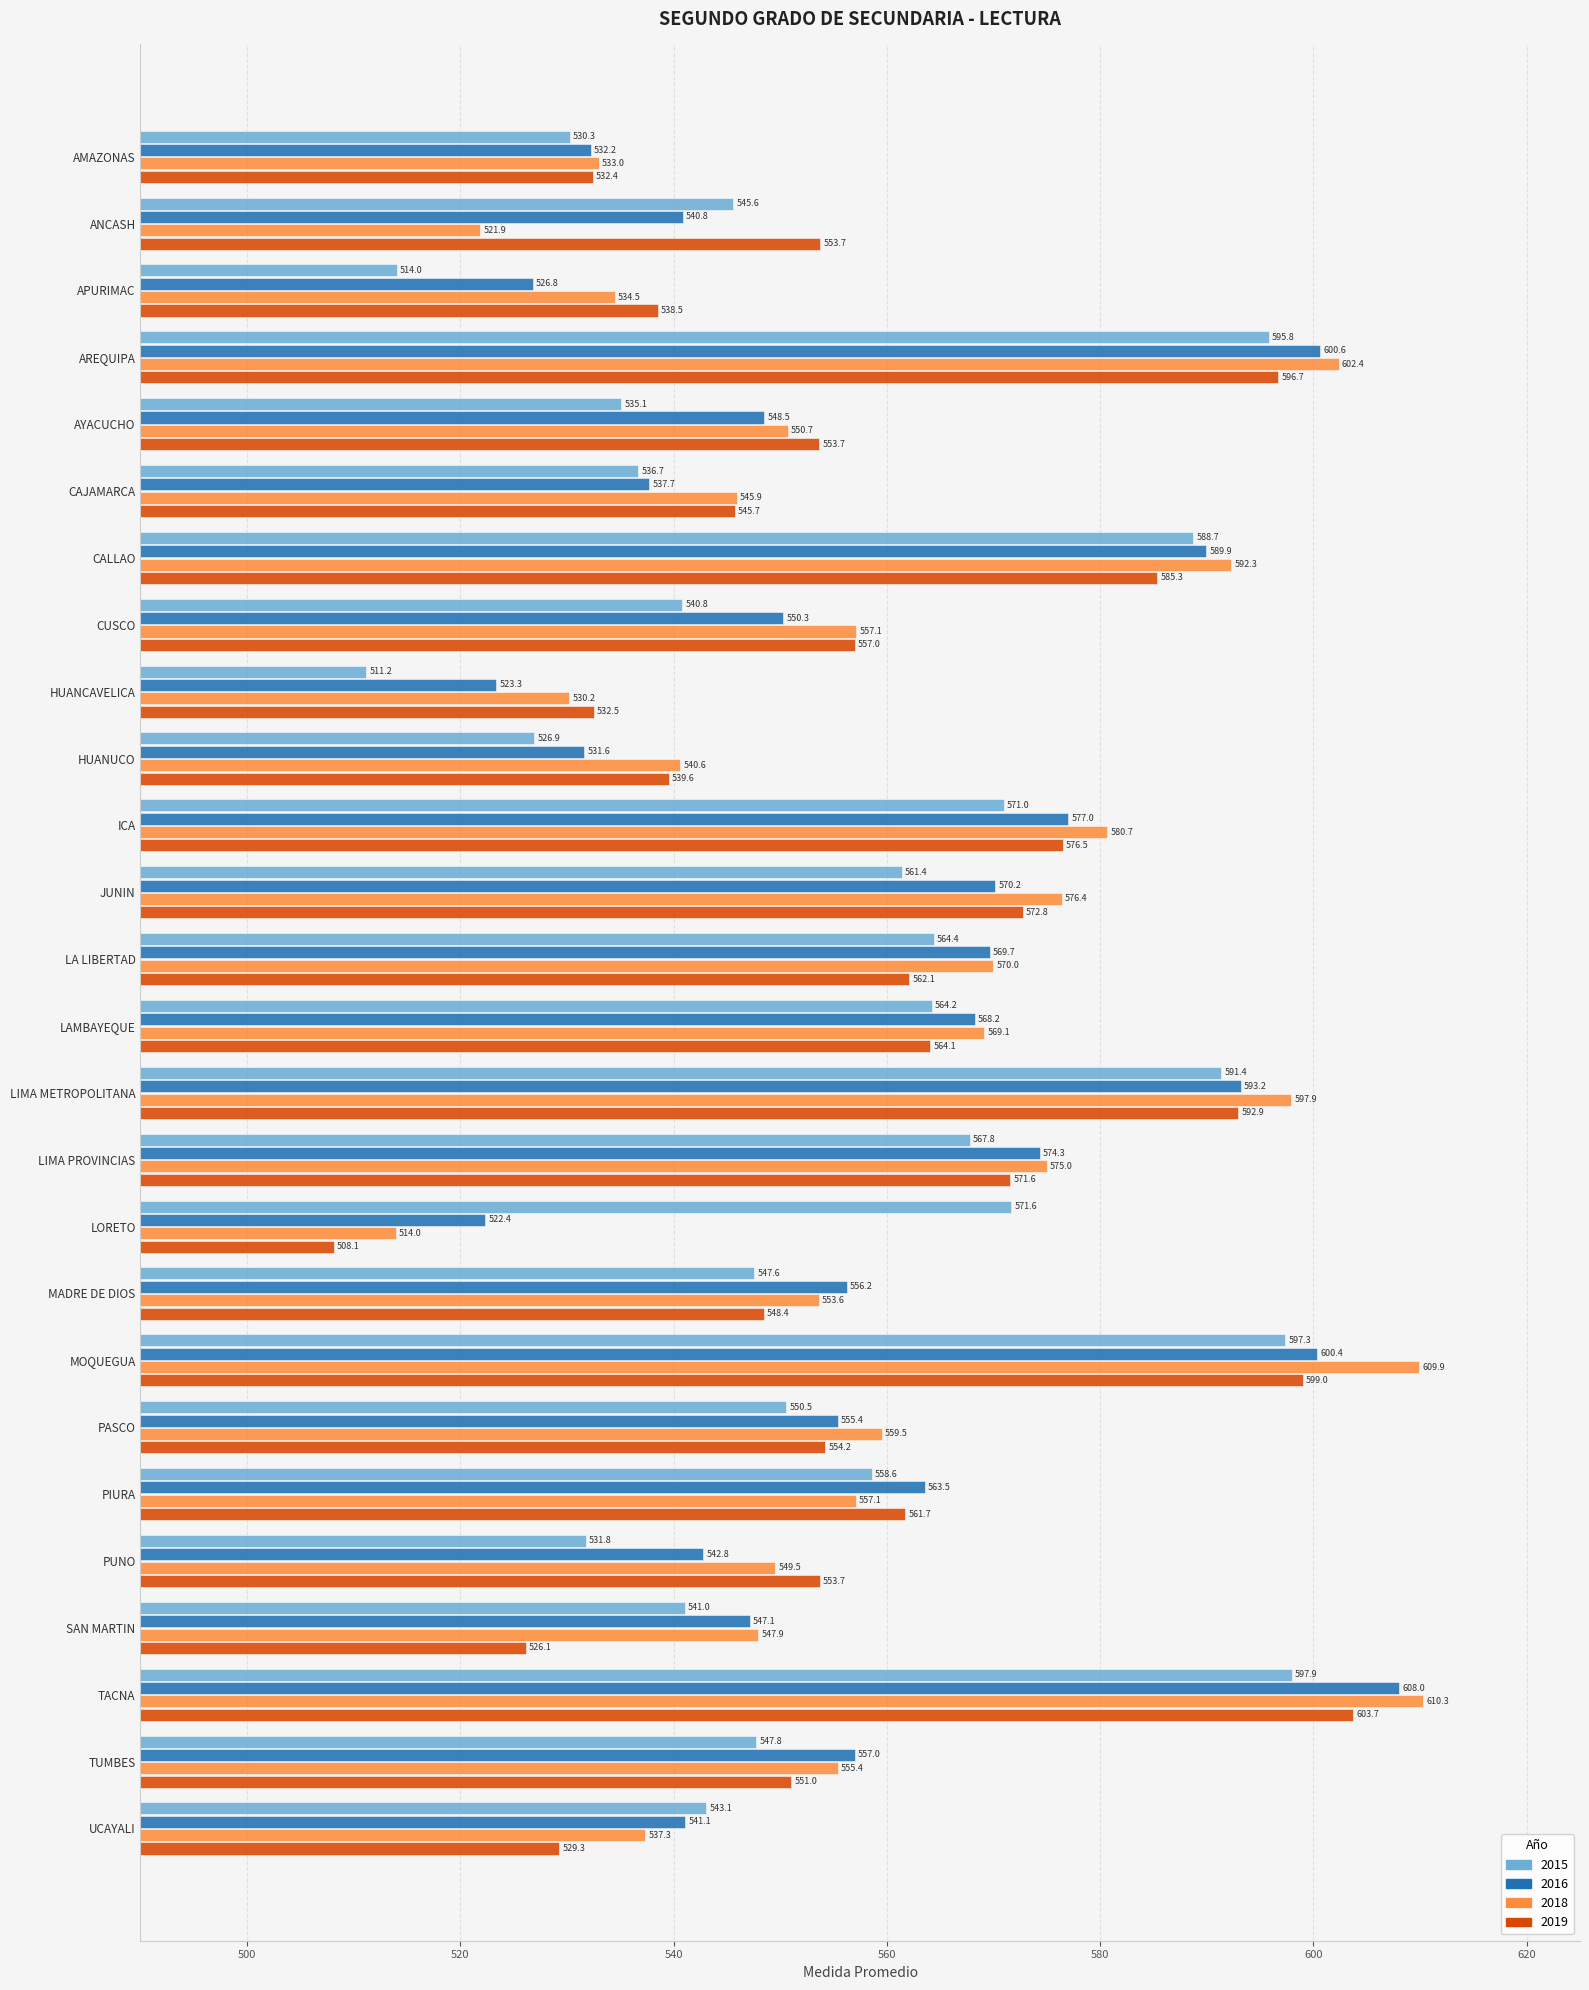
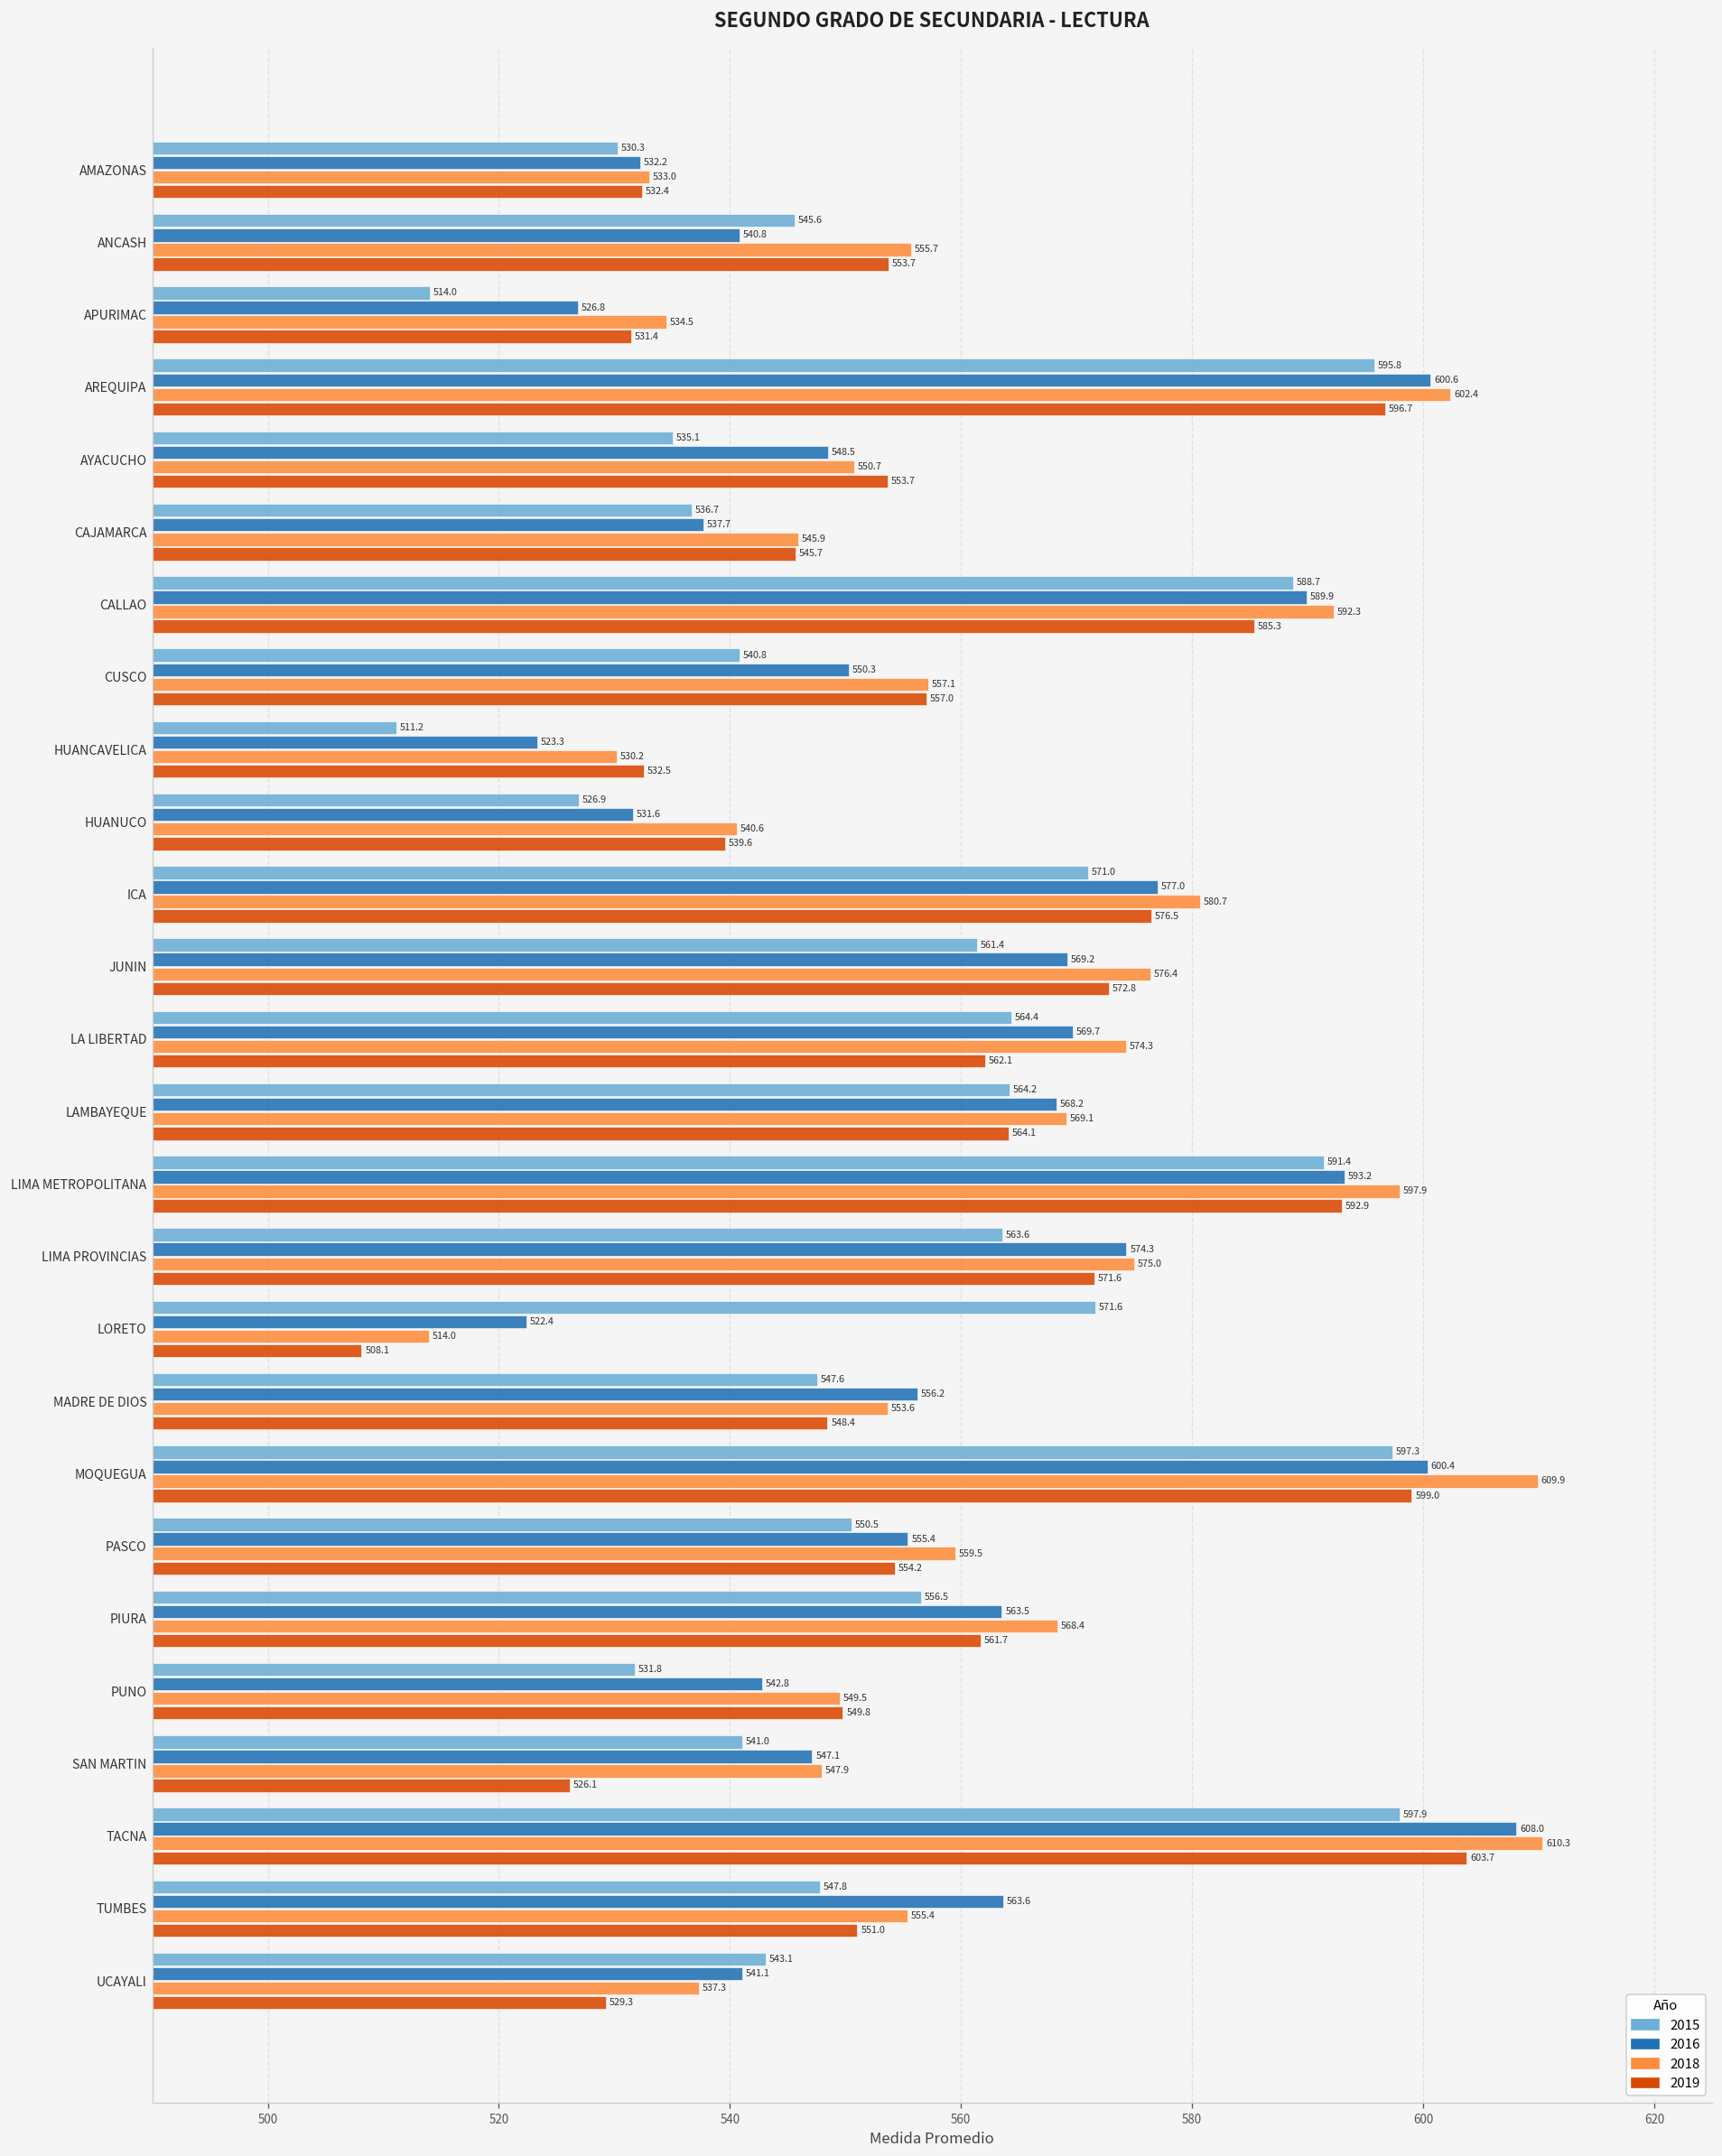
2018, ANCASH: 521.9 -> 555.7
2019, APURIMAC: 538.5 -> 531.4
2016, JUNIN: 570.2 -> 569.2
2018, LA LIBERTAD: 570.0 -> 574.3
2015, LIMA PROVINCIAS: 567.8 -> 563.6
2015, PIURA: 558.6 -> 556.5
2018, PIURA: 557.1 -> 568.4
2019, PUNO: 553.7 -> 549.8
2016, TUMBES: 557.0 -> 563.6
